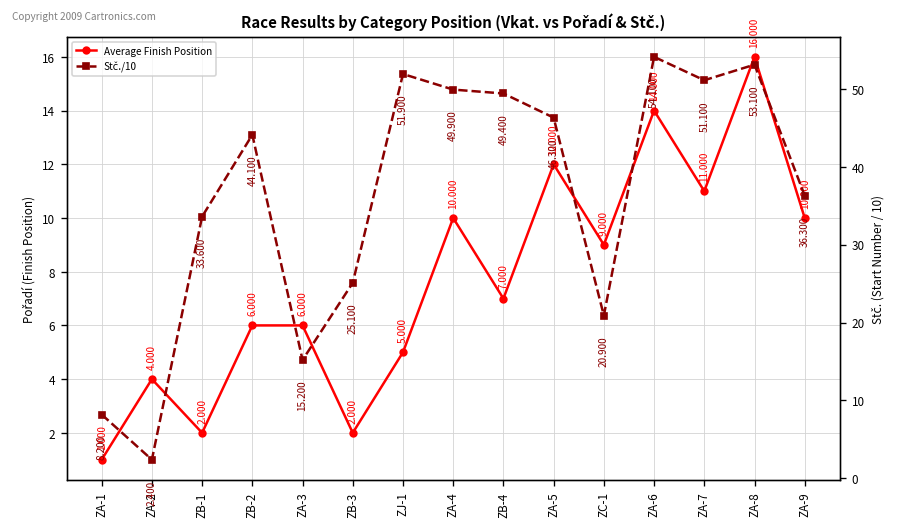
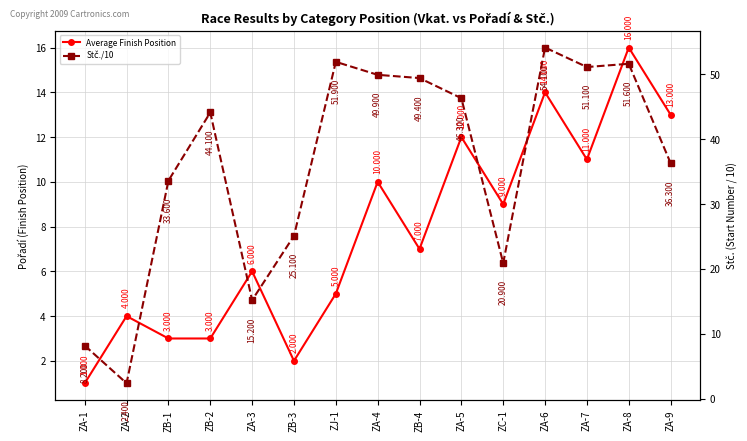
Average Finish Position, ZB-1: 2.000 -> 3.000
Average Finish Position, ZB-2: 6.000 -> 3.000
Average Finish Position, ZA-9: 10.000 -> 13.000
Stč./10, ZA-8: 53.100 -> 51.600
